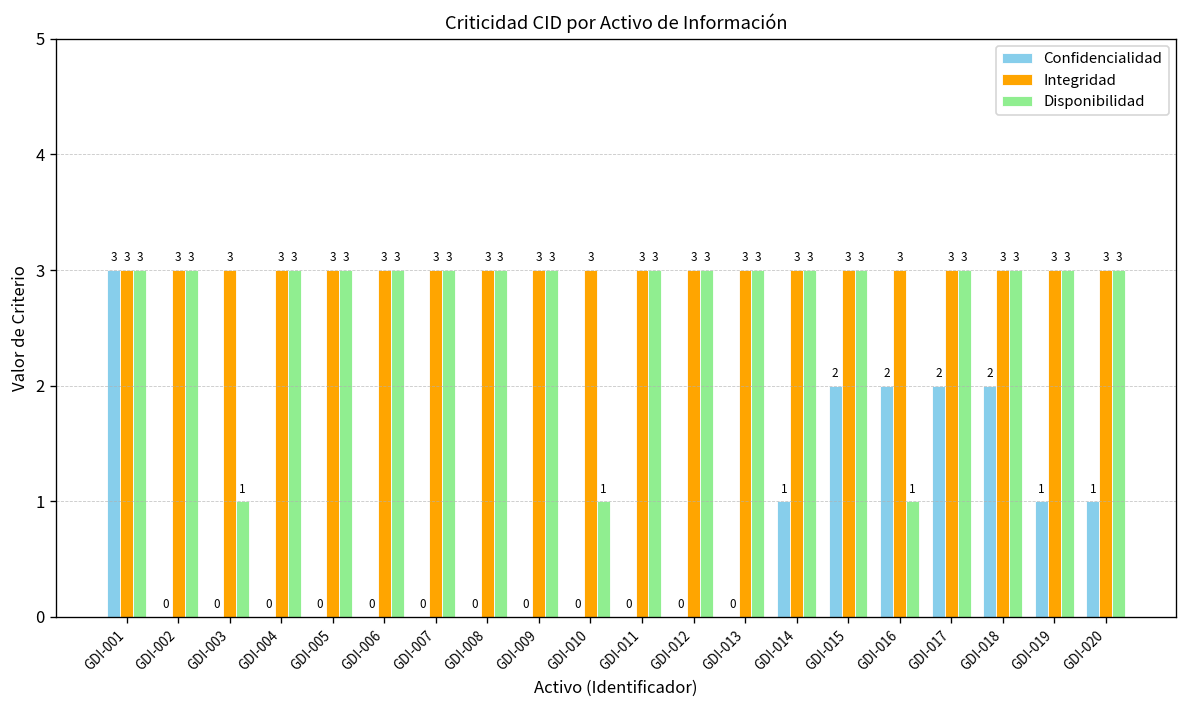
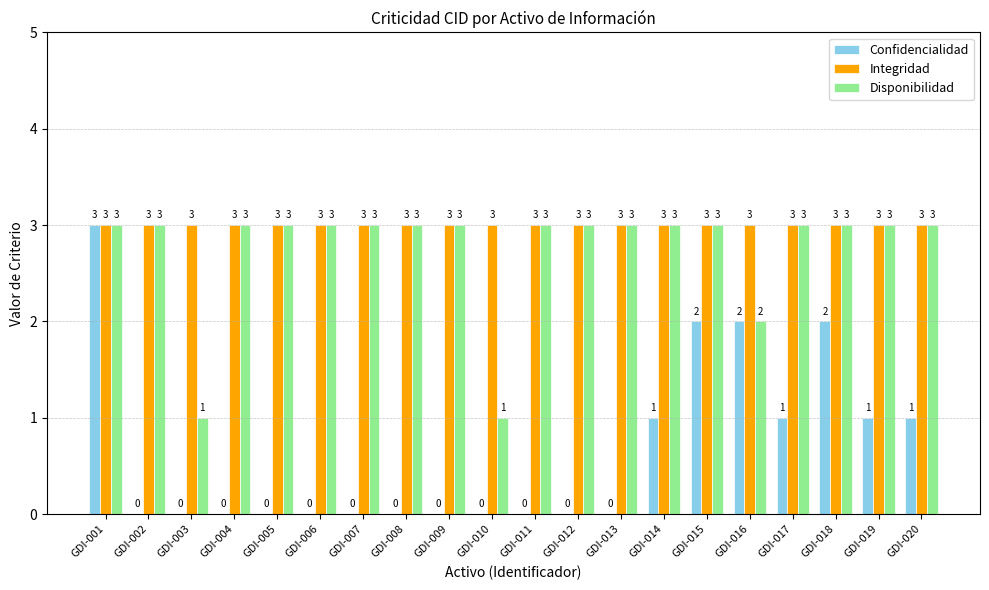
Disponibilidad, GDI-016: 1 -> 2
Confidencialidad, GDI-017: 2 -> 1
